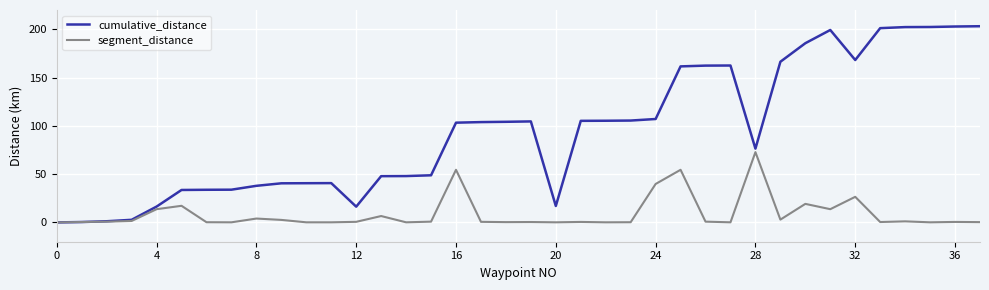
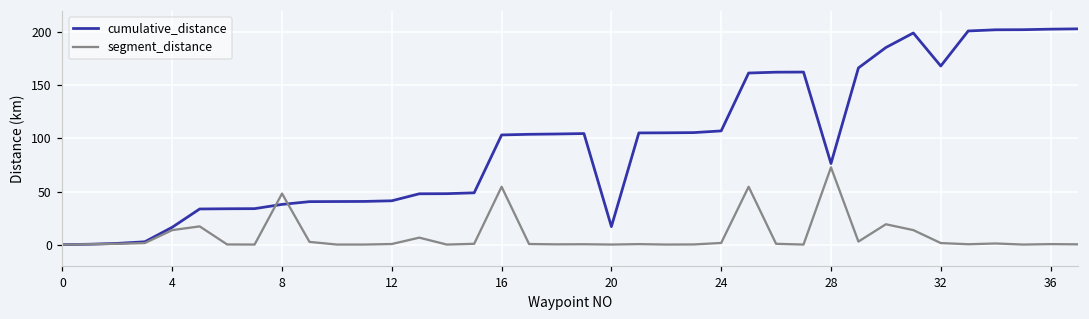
segment_distance, 8: 0 -> 50
cumulative_distance, 12: 20 -> 40
segment_distance, 24: 40 -> 0
segment_distance, 32: 30 -> 0
